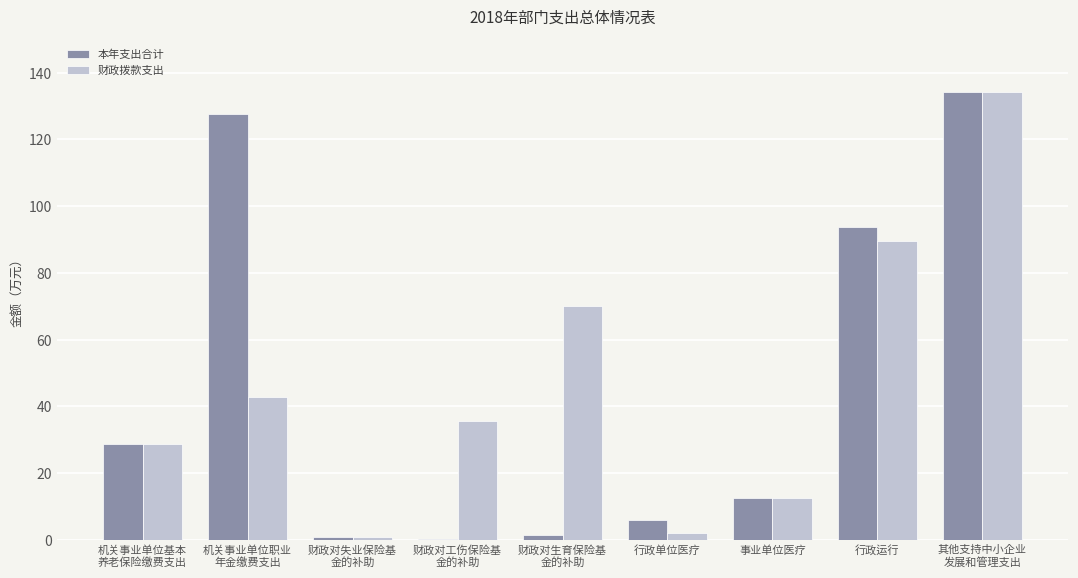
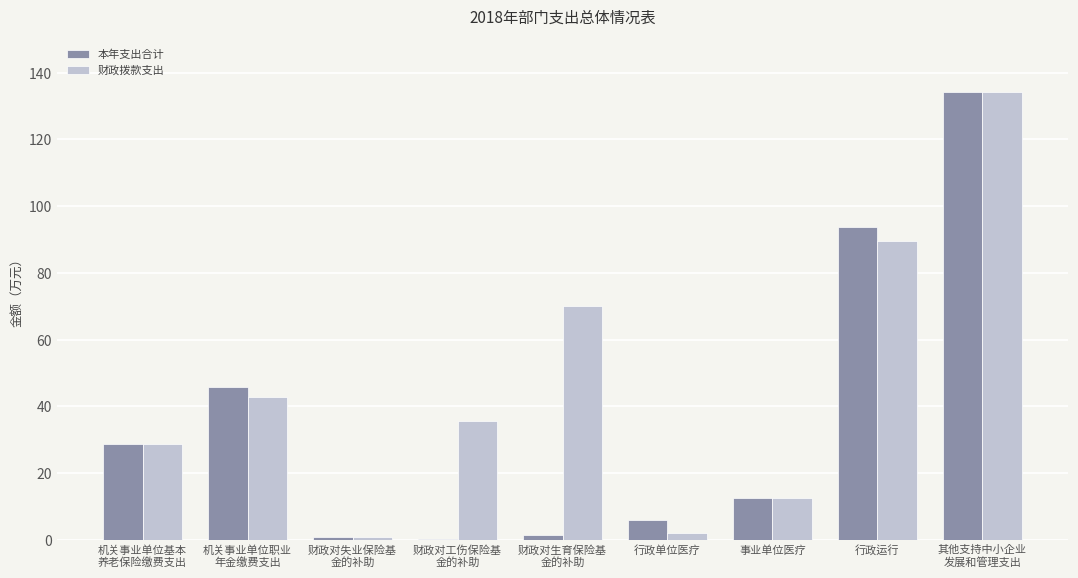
本年支出合计, 机关事业单位职业 年金缴费支出: 128 -> 46
